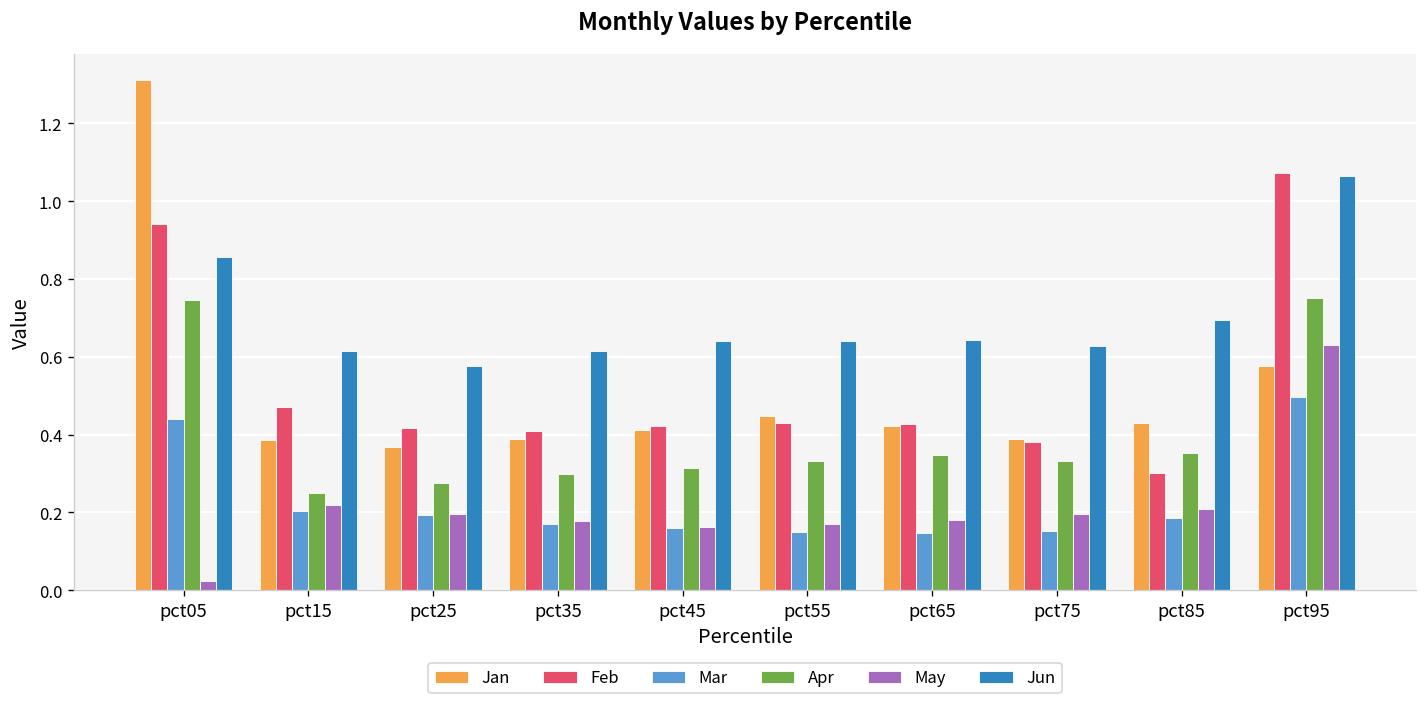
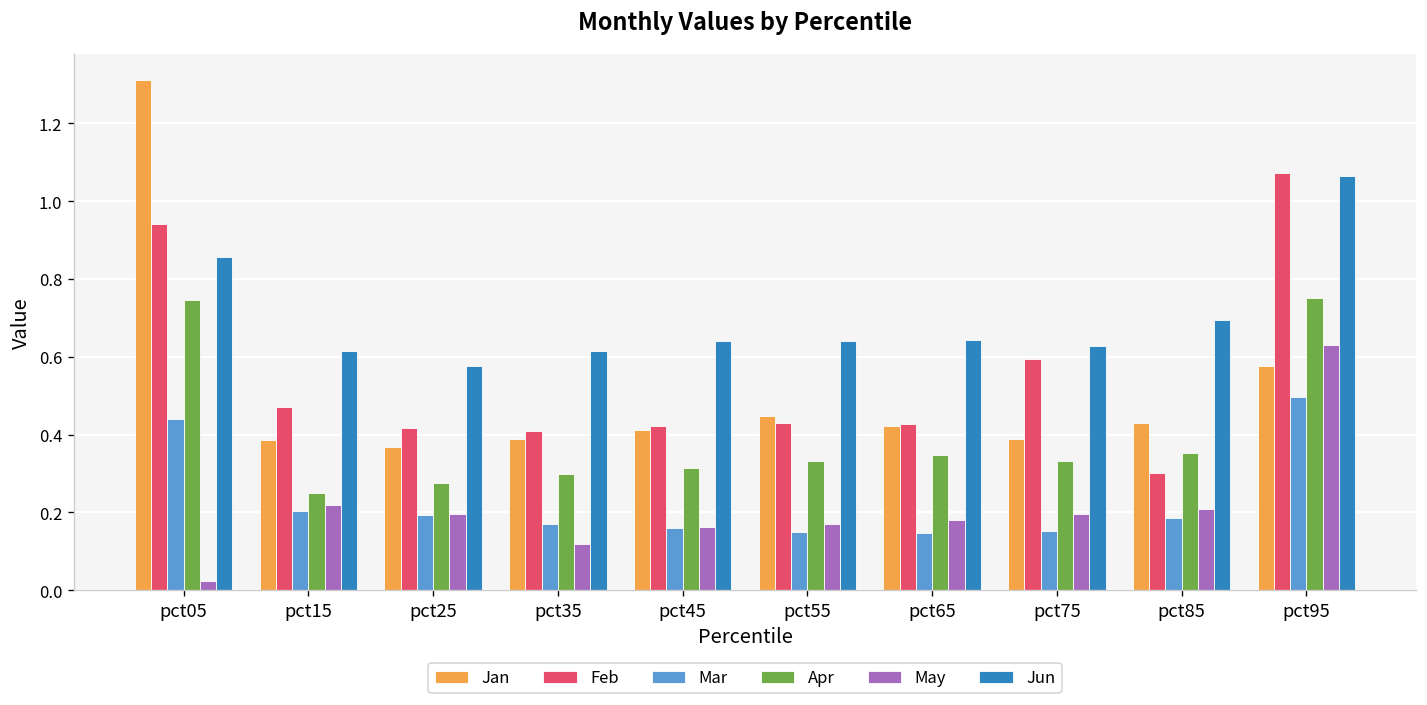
May, pct35: 0.18 -> 0.12
Feb, pct75: 0.38 -> 0.59
